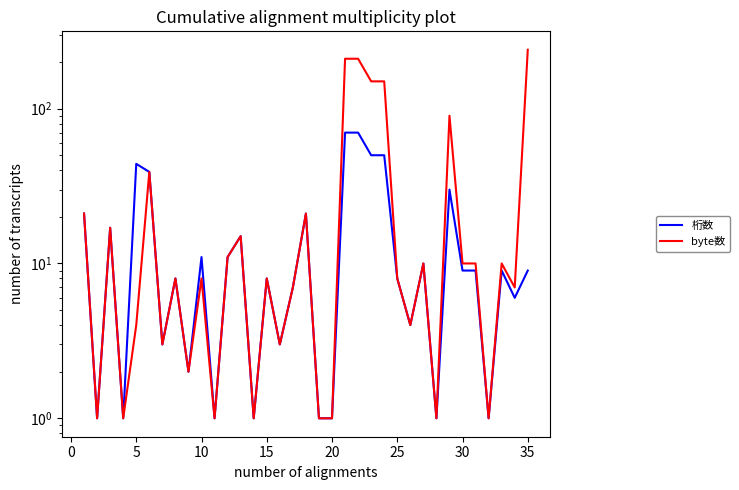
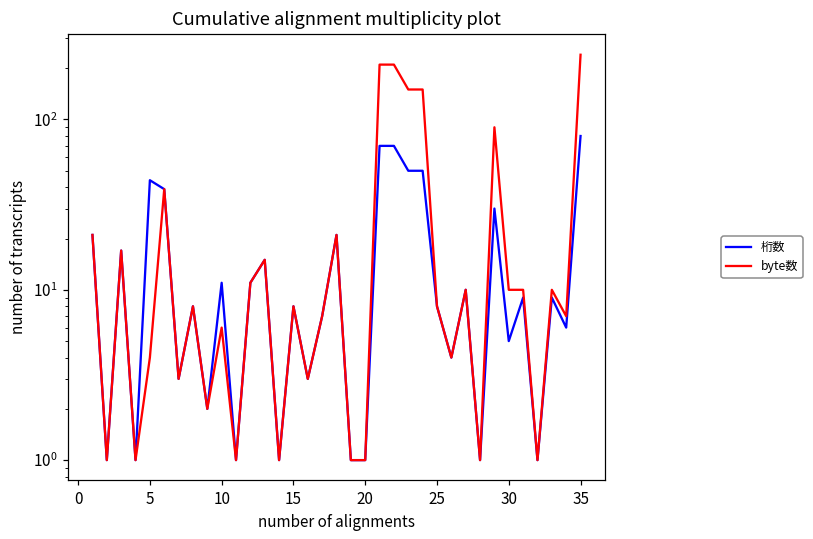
byte数, 10: 8 -> 6
桁数, 30: 9 -> 5
桁数, 35: 9 -> 80
